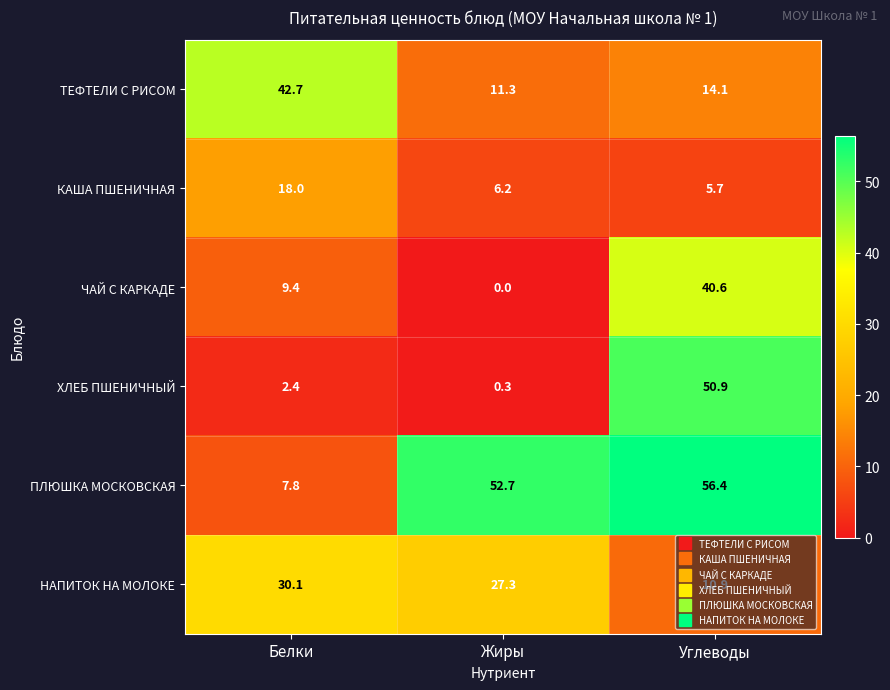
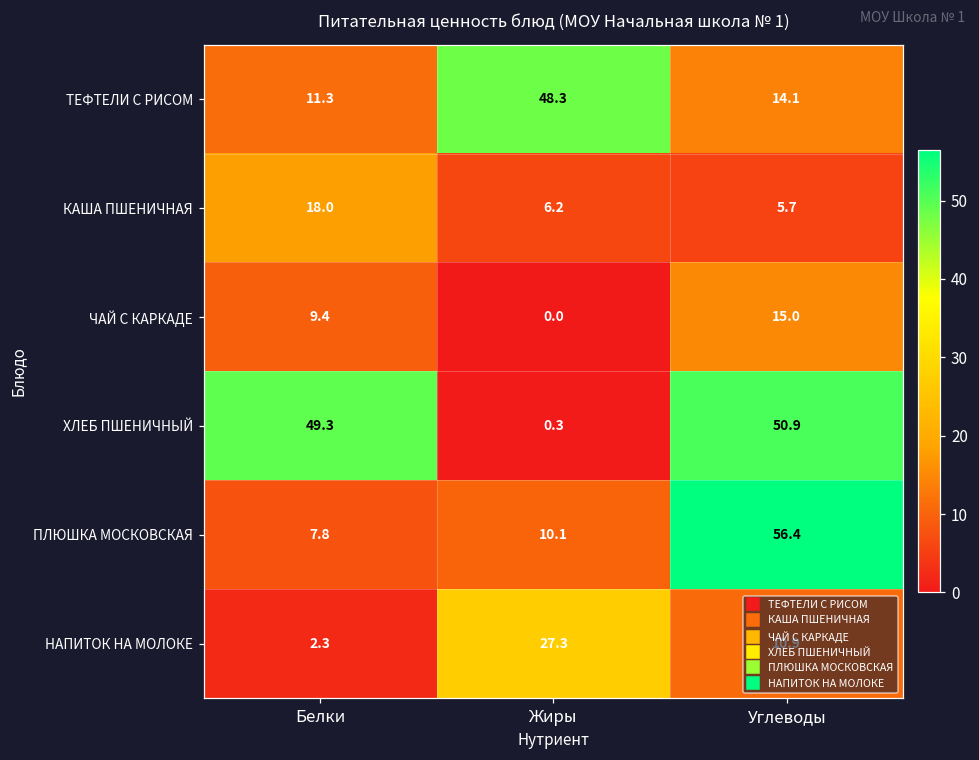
ТЕФТЕЛИ С РИСОМ, Белки: 42.7 -> 11.3
ТЕФТЕЛИ С РИСОМ, Жиры: 11.3 -> 48.3
ЧАЙ С КАРКАДЕ, Углеводы: 40.6 -> 15.0
ХЛЕБ ПШЕНИЧНЫЙ, Белки: 2.4 -> 49.3
ПЛЮШКА МОСКОВСКАЯ, Жиры: 52.7 -> 10.1
НАПИТОК НА МОЛОКЕ, Белки: 30.1 -> 2.3
